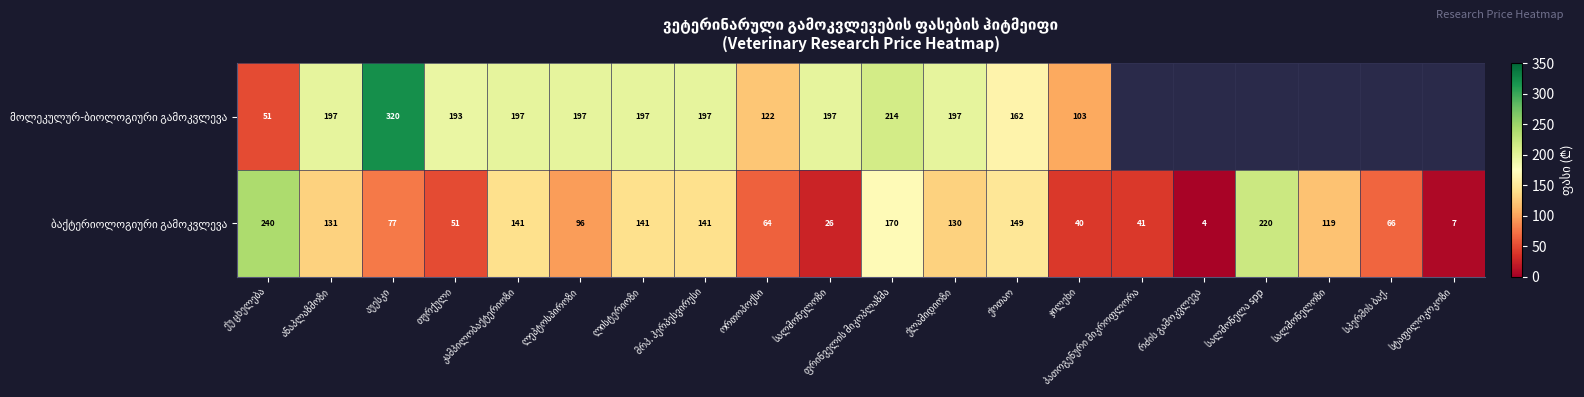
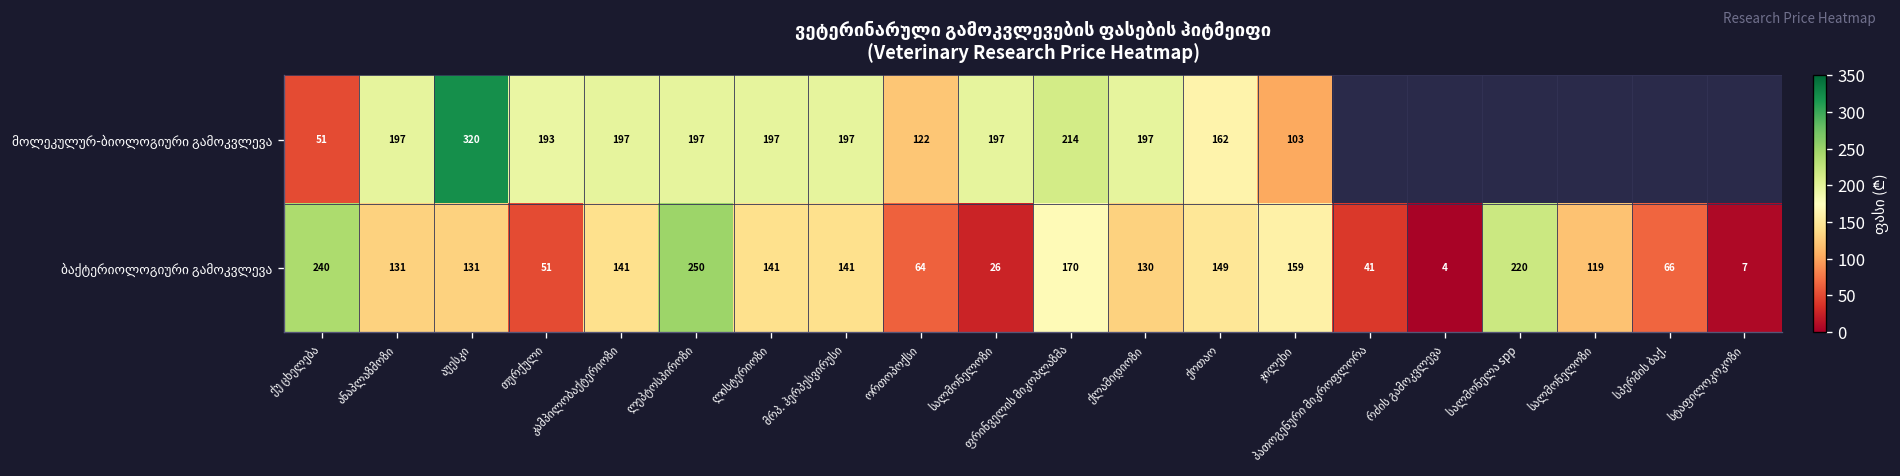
ბაქტერიოლოგიური გამოკვლევა, აუესკი: 77 -> 131
ბაქტერიოლოგიური გამოკვლევა, ლეპტოსპიროზი: 96 -> 250
ბაქტერიოლოგიური გამოკვლევა, ჯილეხი: 40 -> 159
